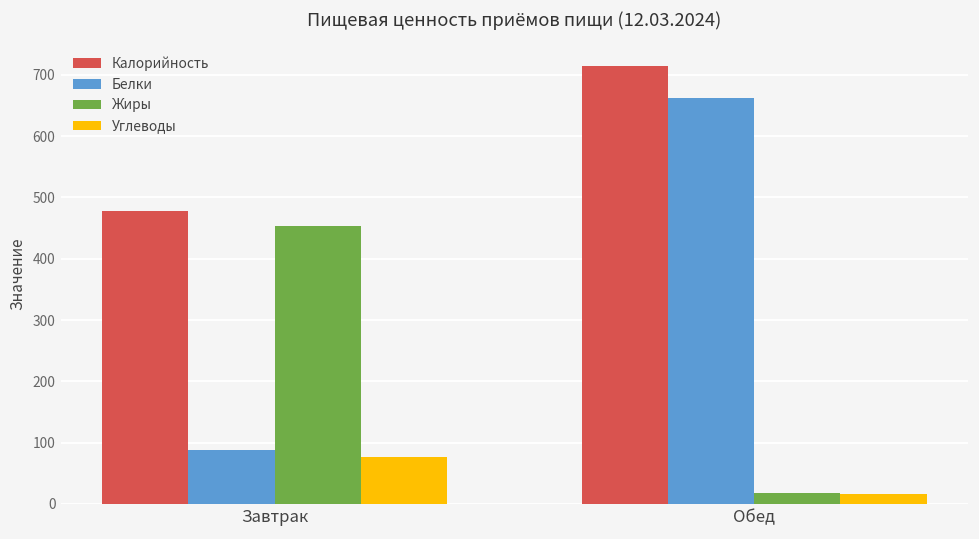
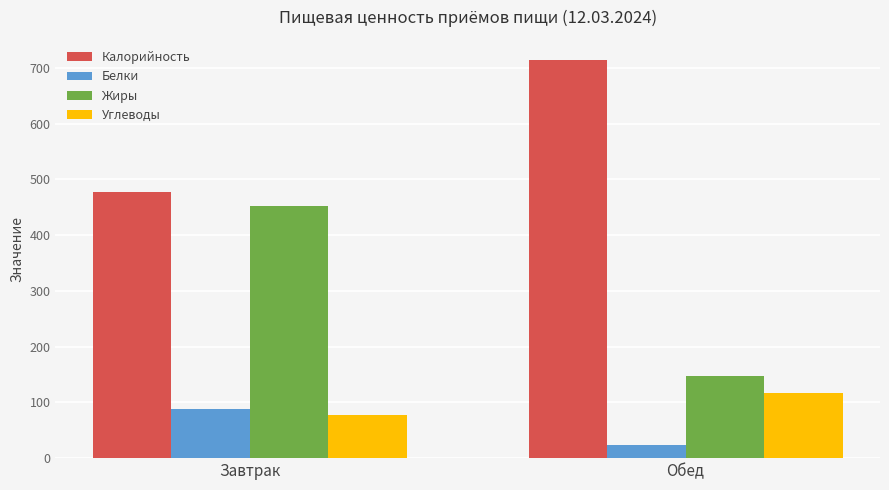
Белки, Обед: 660 -> 20
Жиры, Обед: 20 -> 150
Углеводы, Обед: 20 -> 120
